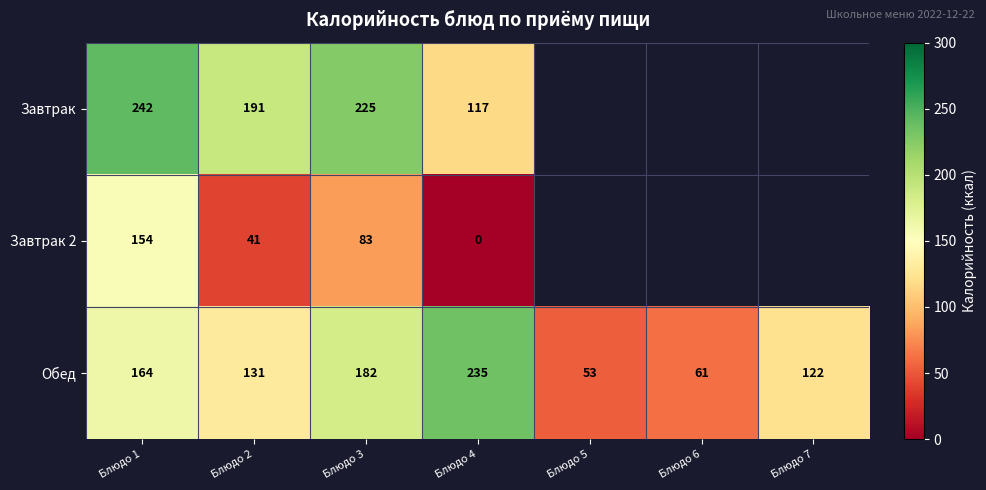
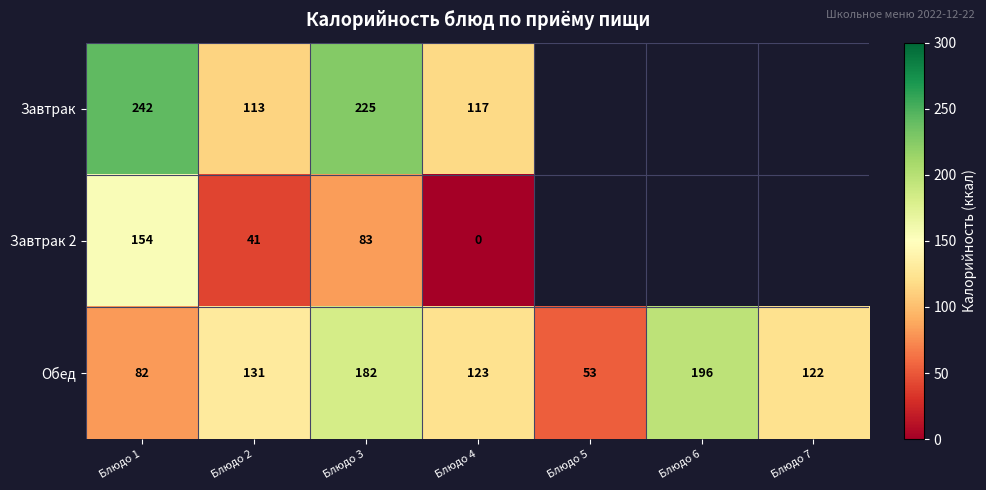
Завтрак, Блюдо 2: 191 -> 113
Обед, Блюдо 1: 164 -> 82
Обед, Блюдо 4: 235 -> 123
Обед, Блюдо 6: 61 -> 196
